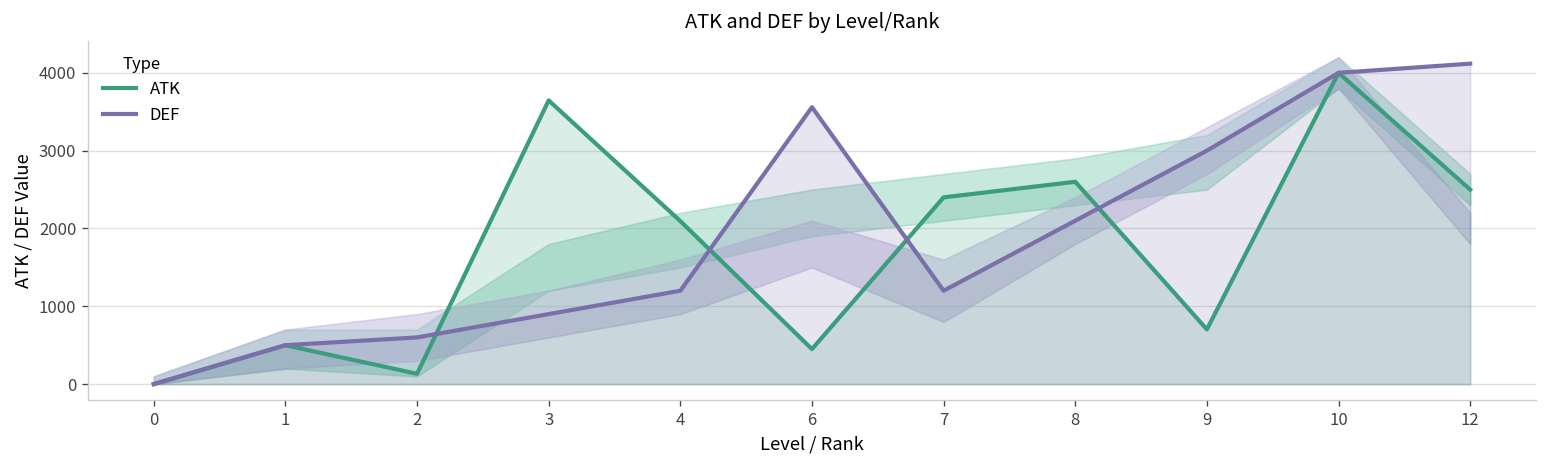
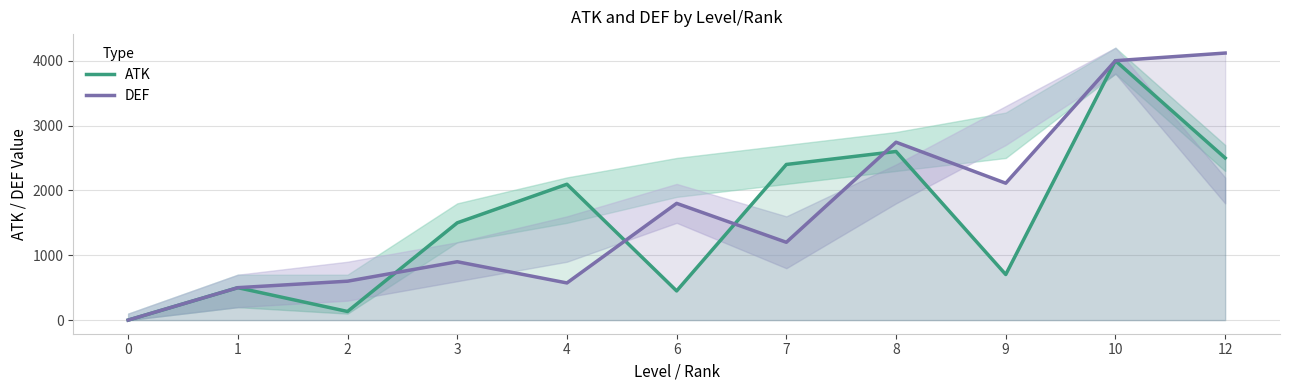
ATK, 3: 3600 -> 1500
DEF, 4: 1200 -> 600
DEF, 6: 3600 -> 1800
DEF, 8: 2100 -> 2700
DEF, 9: 3000 -> 2100
